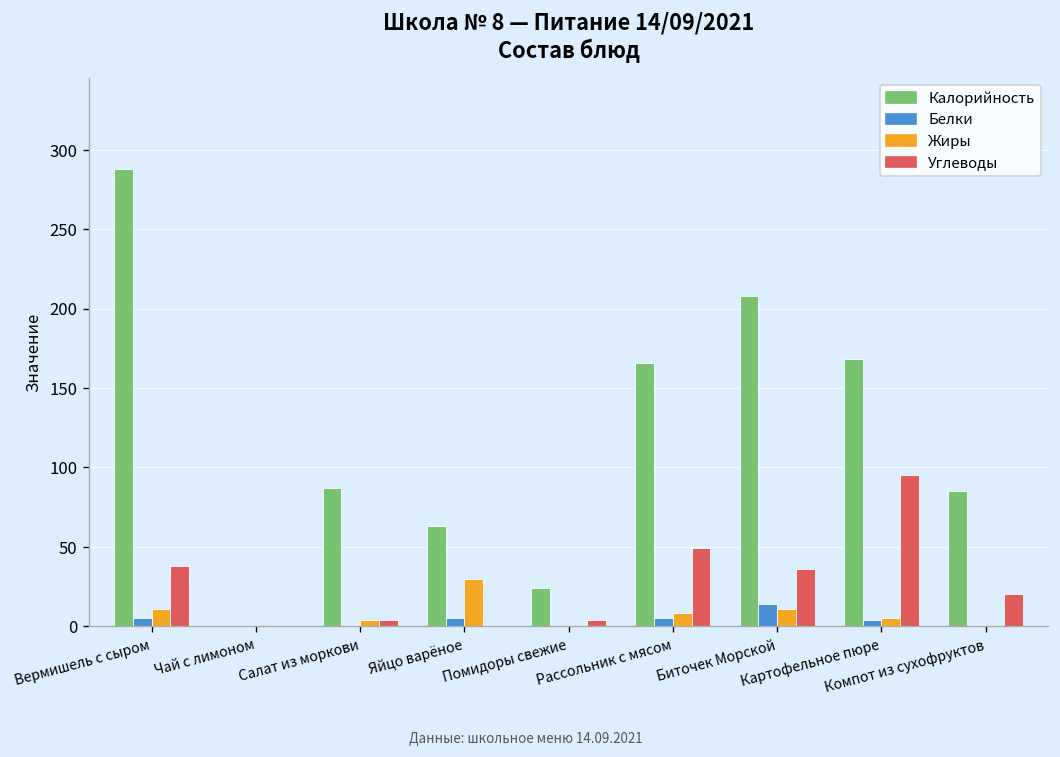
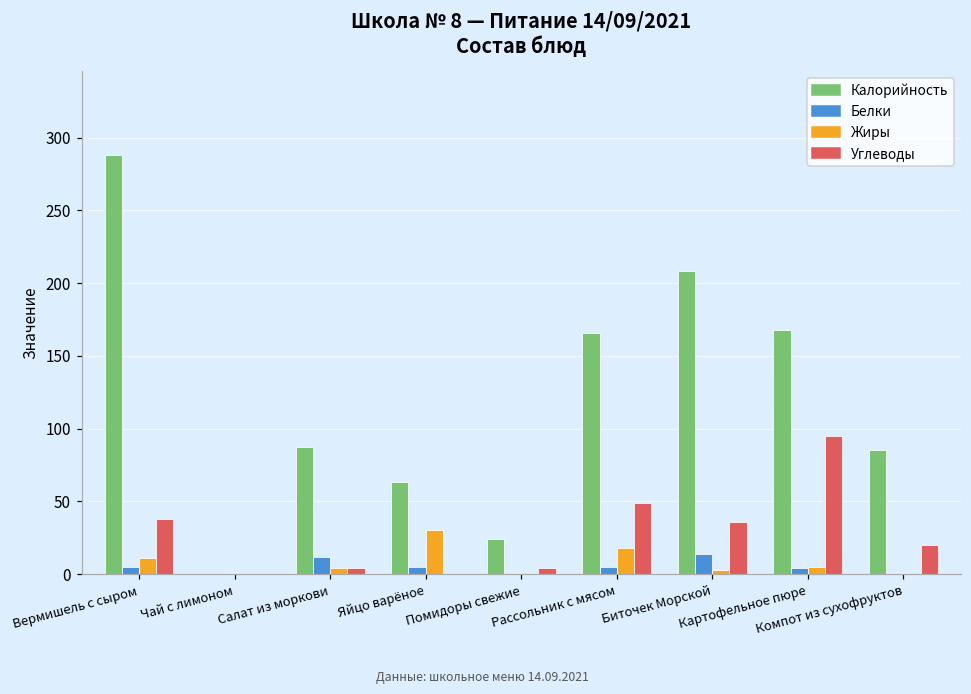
Белки, Салат из моркови: 1 -> 12
Жиры, Рассольник с мясом: 8 -> 18
Жиры, Биточек Морской: 11 -> 3
